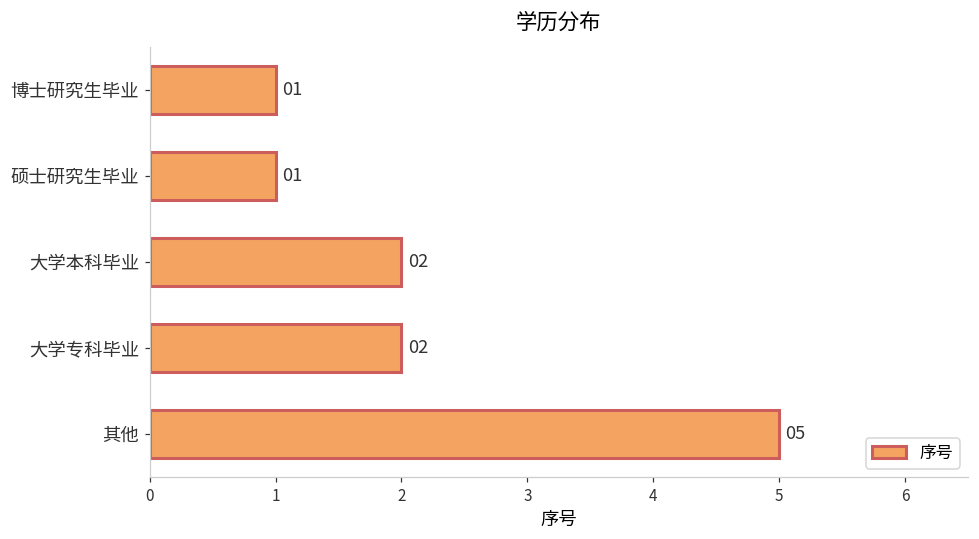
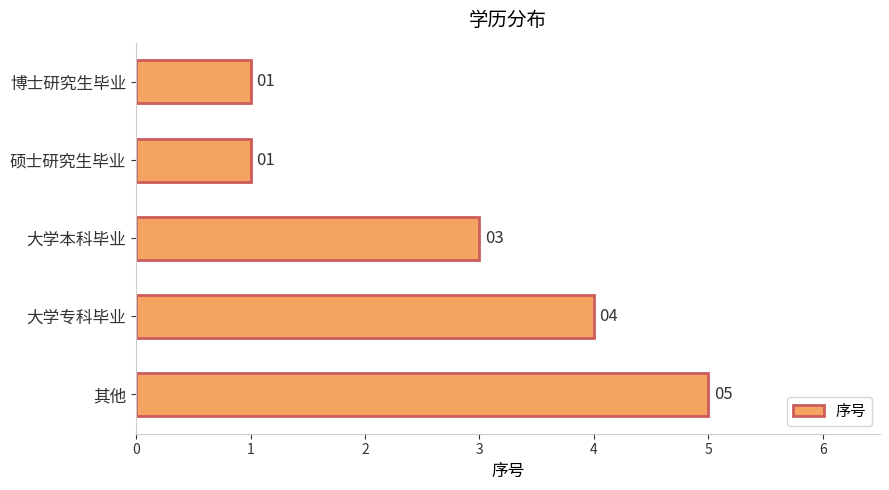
大学本科毕业: 02 -> 03
大学专科毕业: 02 -> 04
